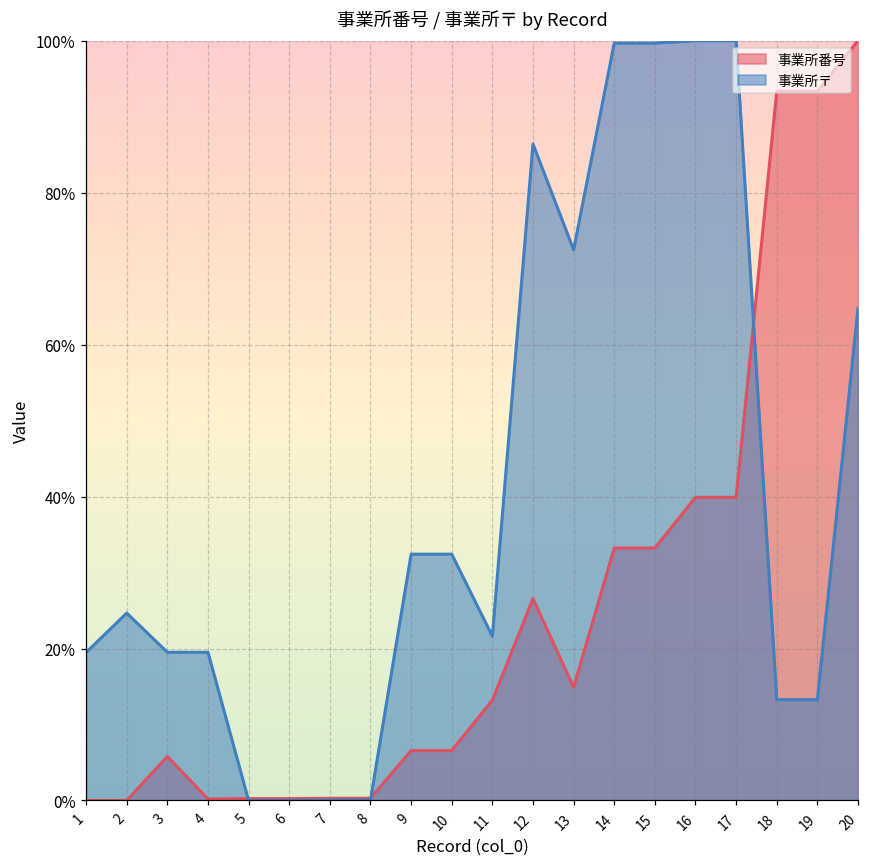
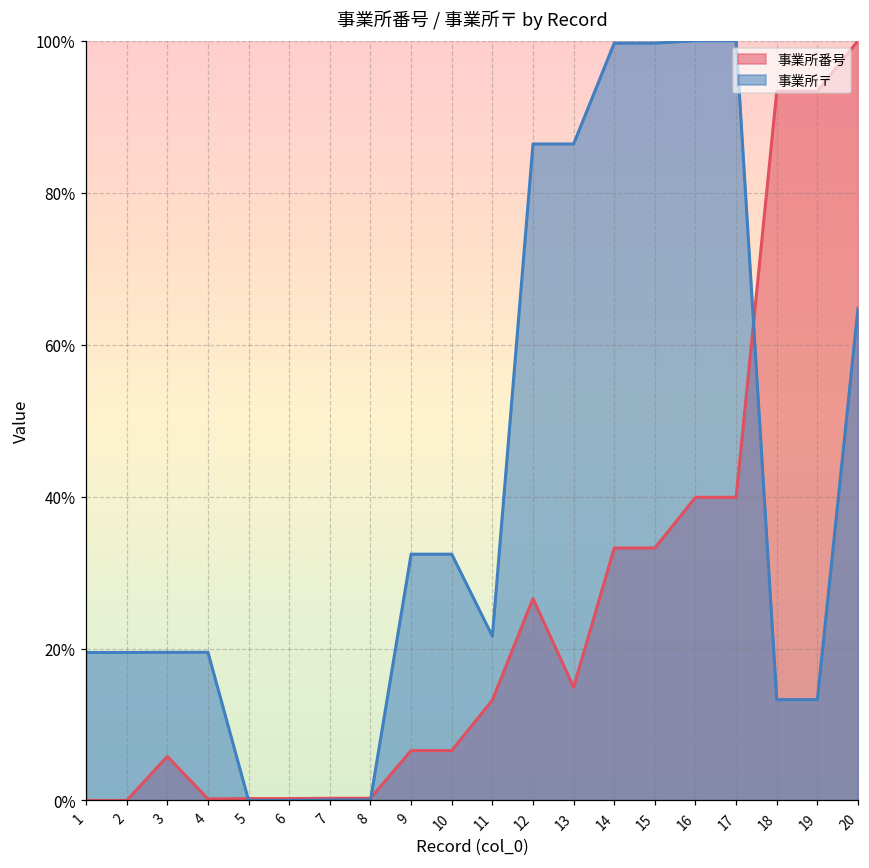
事業所〒, 2: 25% -> 19%
事業所〒, 13: 72% -> 86%
